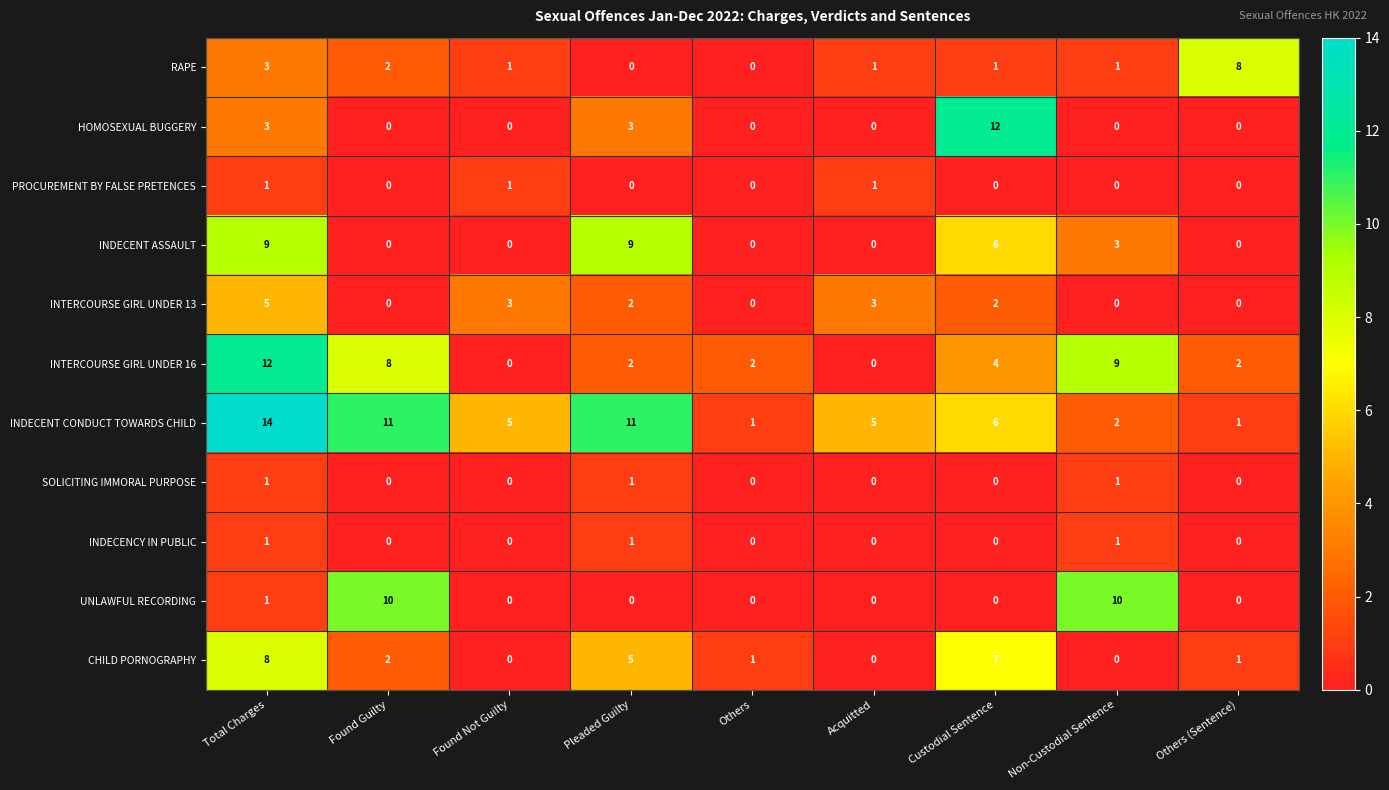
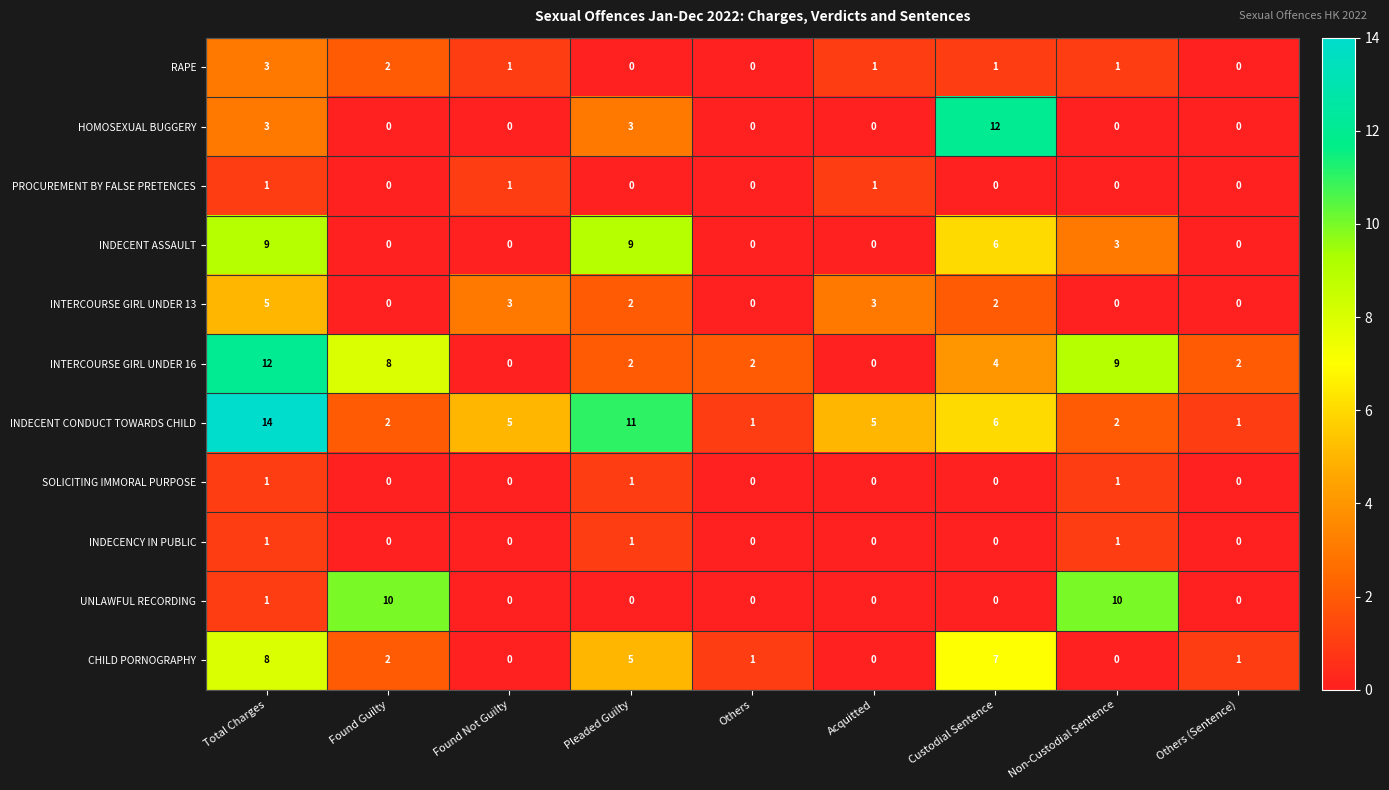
RAPE, Others (Sentence): 8 -> 0
INDECENT CONDUCT TOWARDS CHILD, Found Guilty: 11 -> 2
